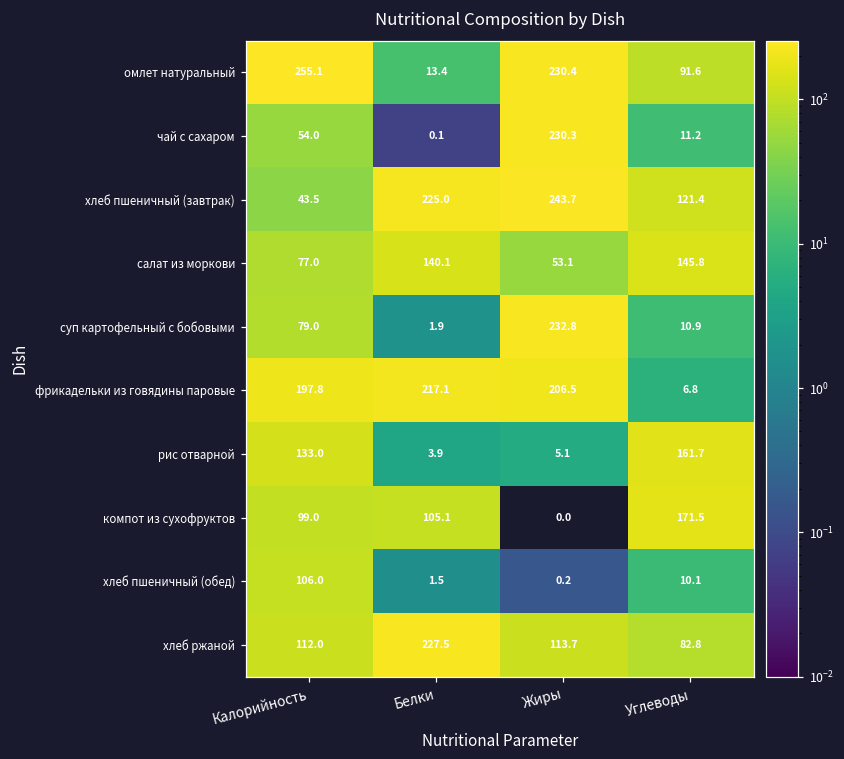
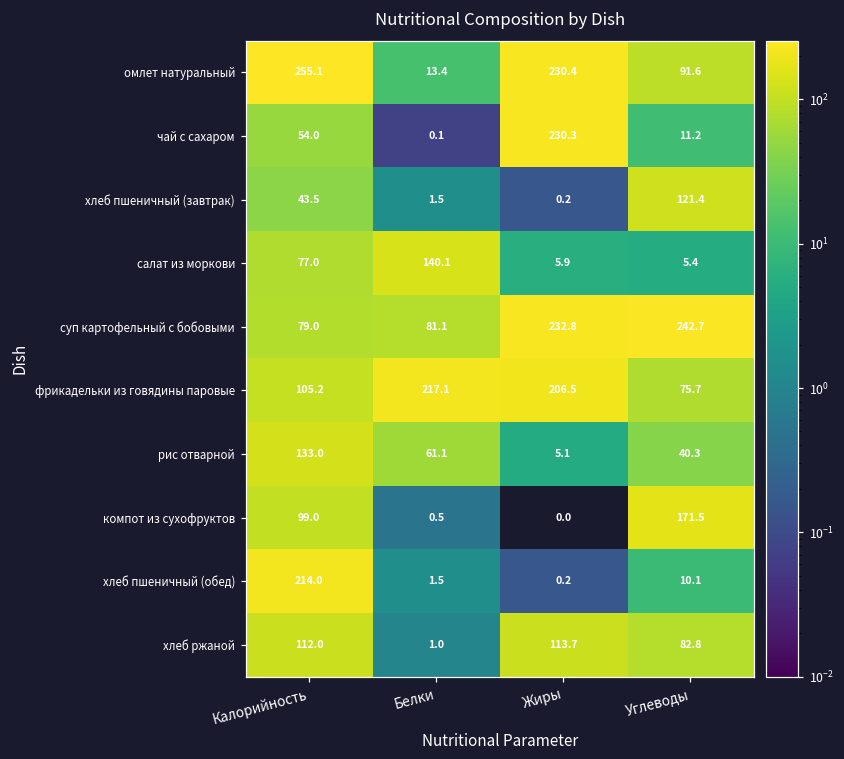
хлеб пшеничный (завтрак), Белки: 225.0 -> 1.5
хлеб пшеничный (завтрак), Жиры: 243.7 -> 0.2
салат из моркови, Жиры: 53.1 -> 5.9
салат из моркови, Углеводы: 145.8 -> 5.4
суп картофельный с бобовыми, Белки: 1.9 -> 81.1
суп картофельный с бобовыми, Углеводы: 10.9 -> 242.7
фрикадельки из говядины паровые, Калорийность: 197.8 -> 105.2
фрикадельки из говядины паровые, Углеводы: 6.8 -> 75.7
рис отварной, Белки: 3.9 -> 61.1
рис отварной, Углеводы: 161.7 -> 40.3
компот из сухофруктов, Белки: 105.1 -> 0.5
хлеб пшеничный (обед), Калорийность: 106.0 -> 214.0
хлеб ржаной, Белки: 227.5 -> 1.0
